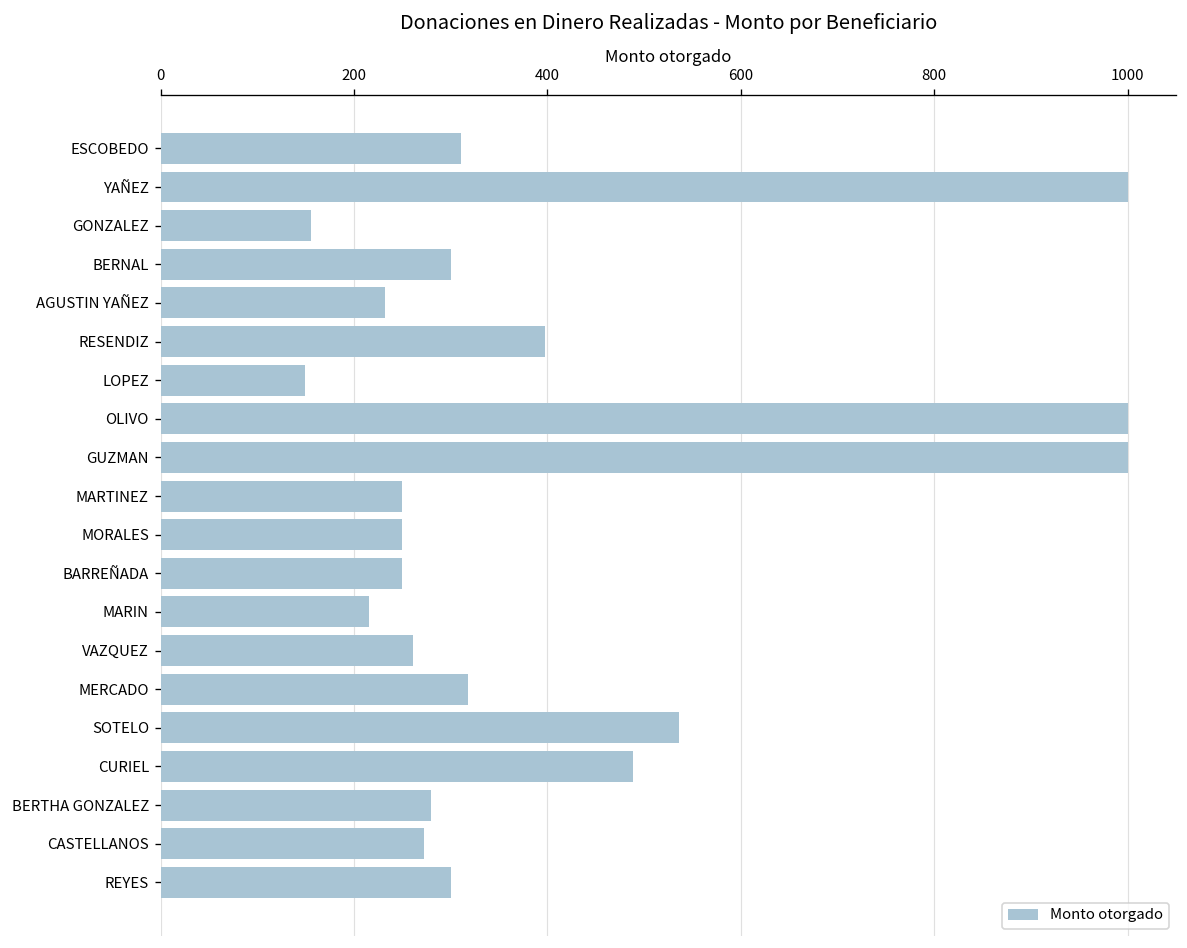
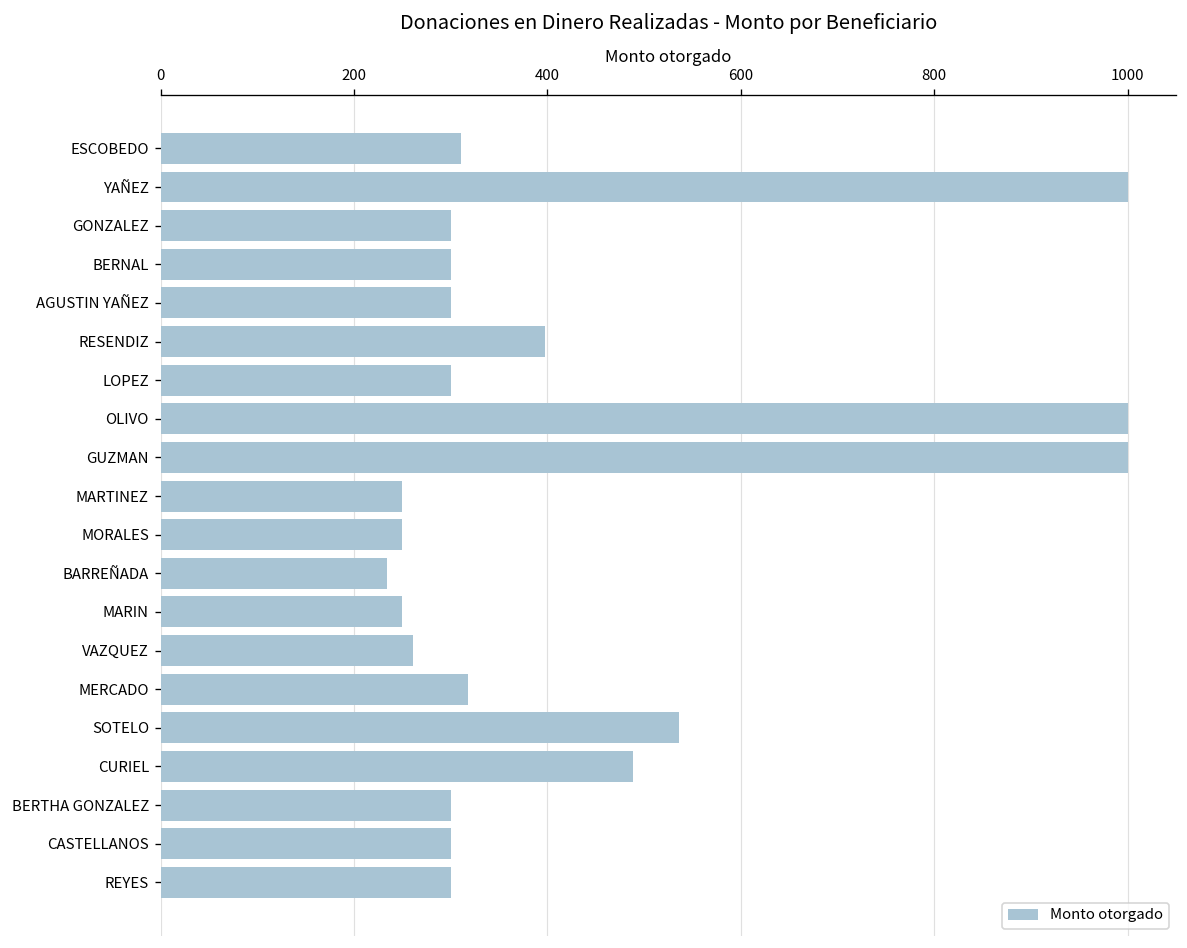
GONZALEZ: 160 -> 300
AGUSTIN YAÑEZ: 230 -> 300
LOPEZ: 150 -> 300
BARREÑADA: 250 -> 230
MARIN: 220 -> 250
BERTHA GONZALEZ: 280 -> 300
CASTELLANOS: 270 -> 300
